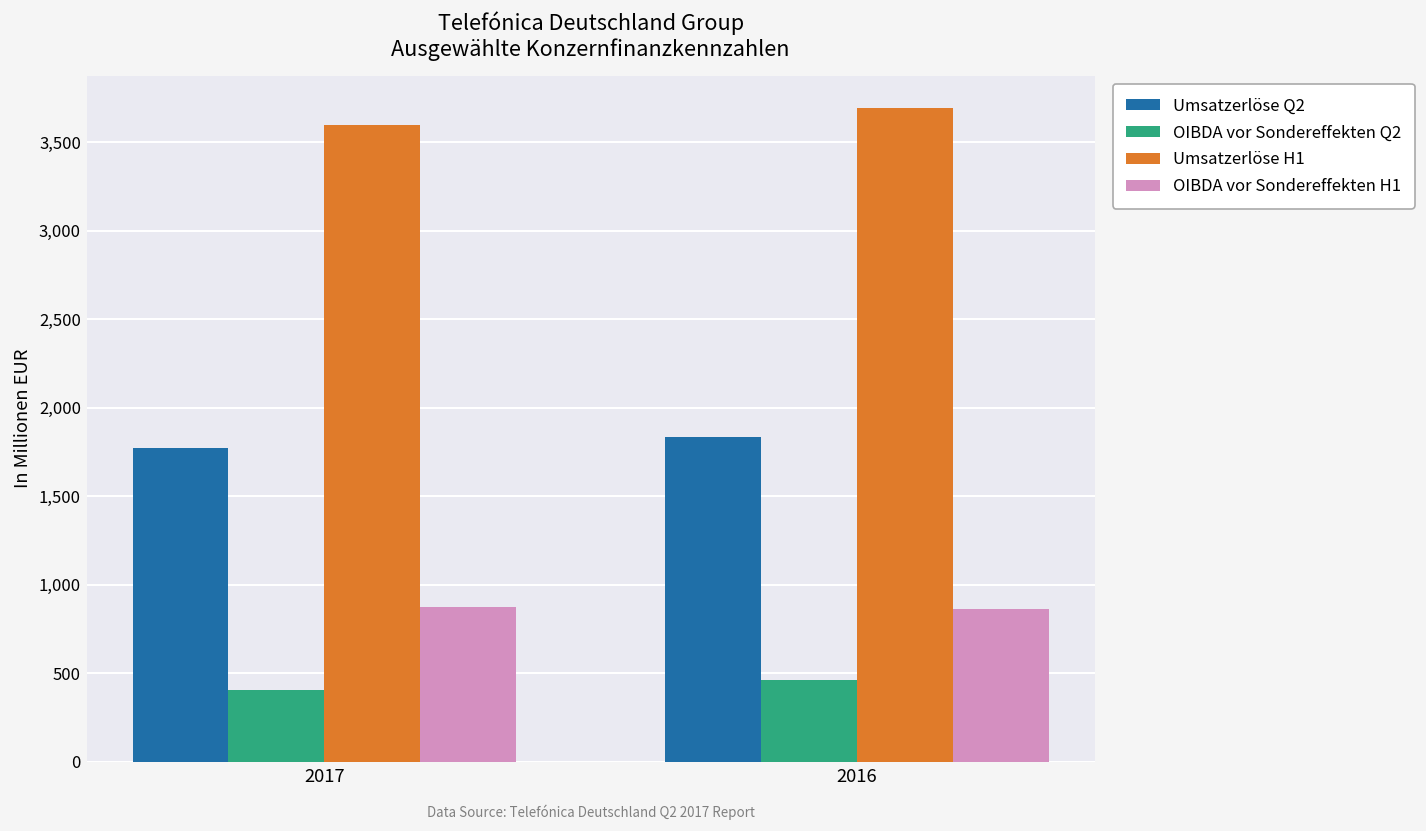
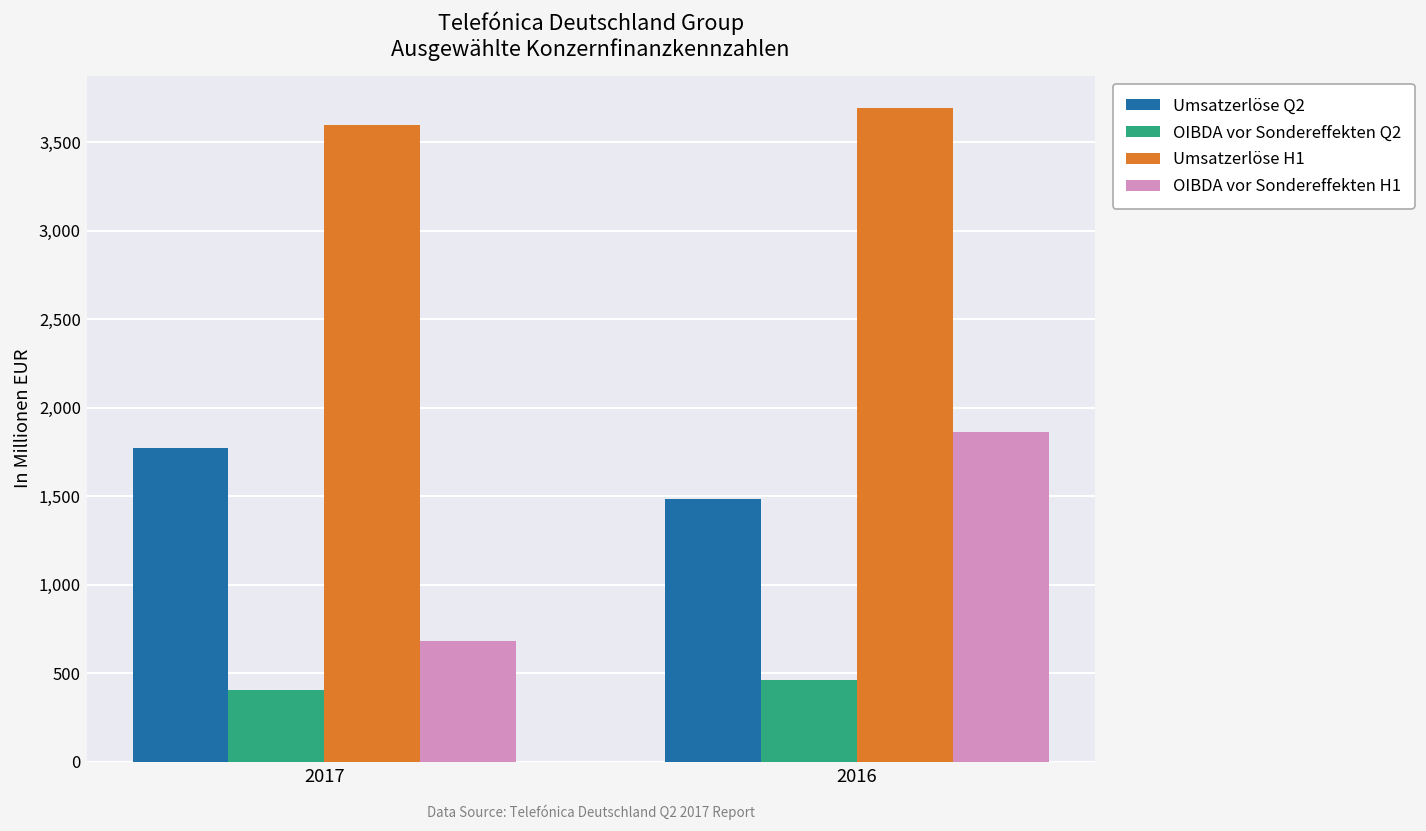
OIBDA vor Sondereffekten H1, 2017: 870 -> 680
Umsatzerlöse Q2, 2016: 1,830 -> 1,480
OIBDA vor Sondereffekten H1, 2016: 860 -> 1,860
